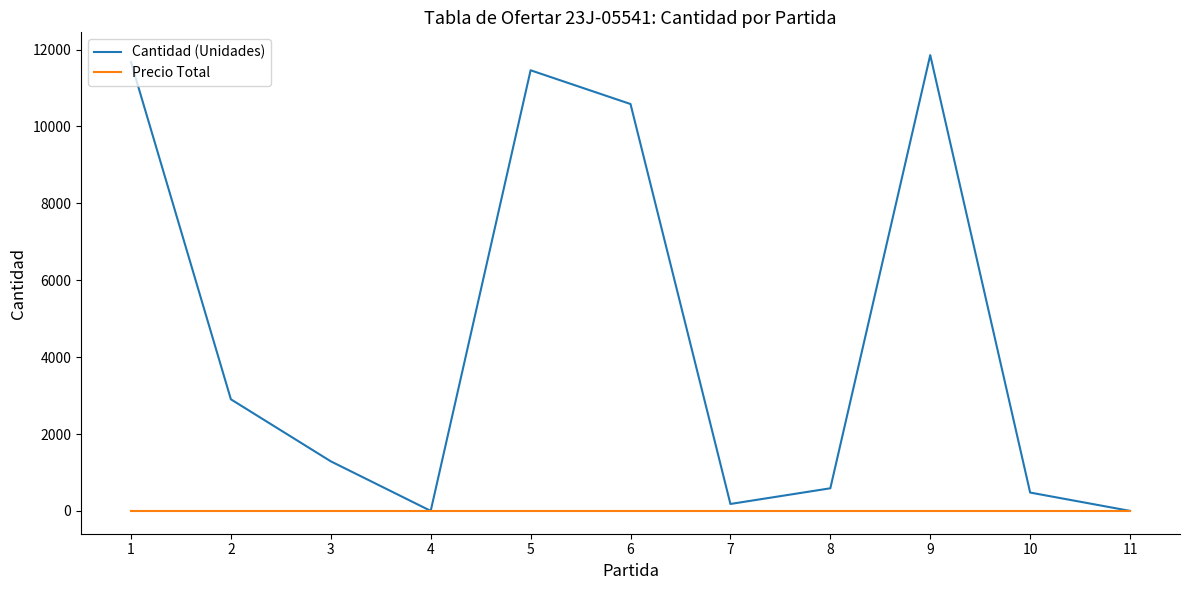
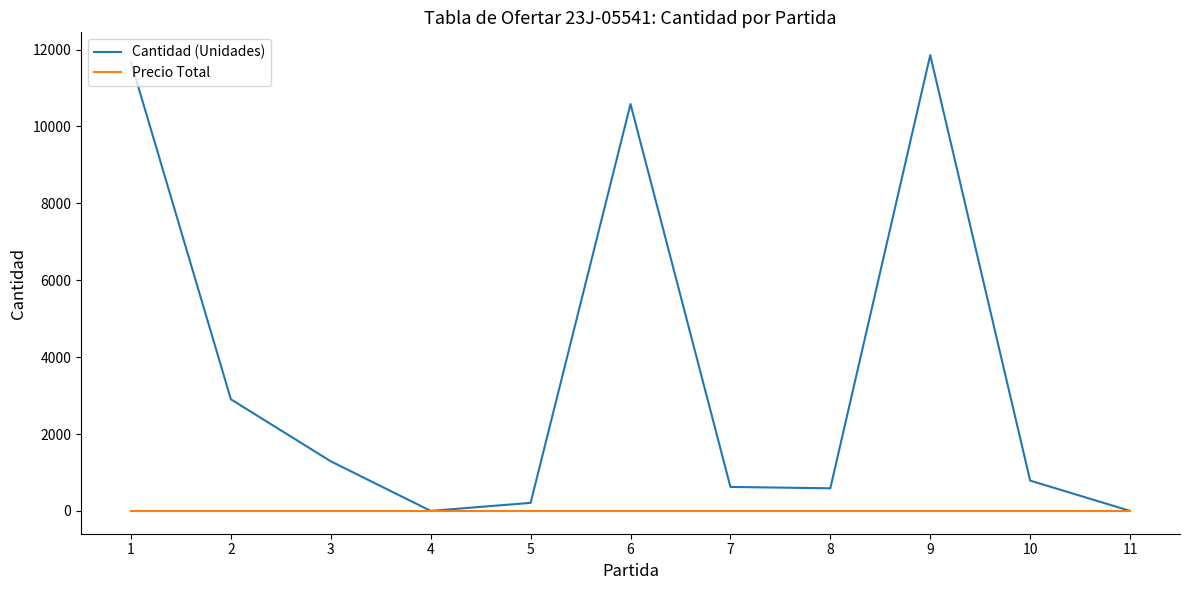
Cantidad (Unidades), 5: 11500 -> 200
Cantidad (Unidades), 7: 200 -> 600
Cantidad (Unidades), 10: 500 -> 800
